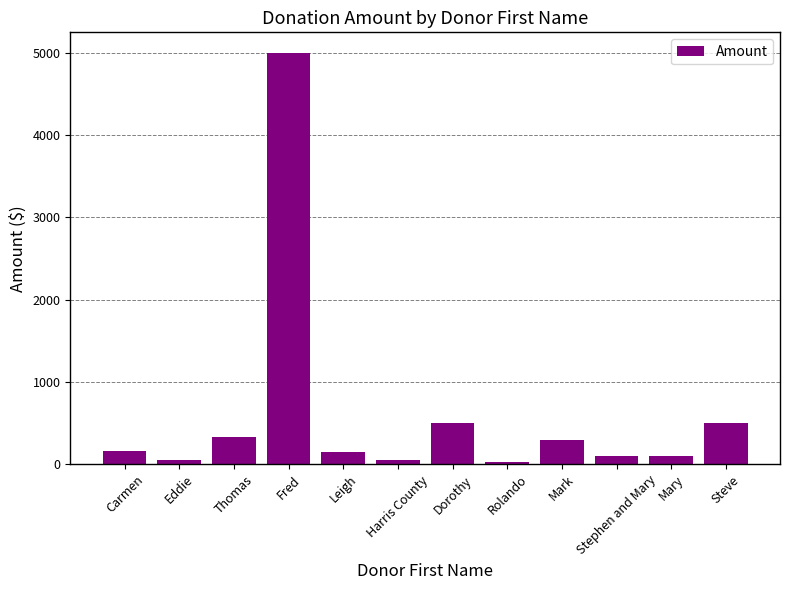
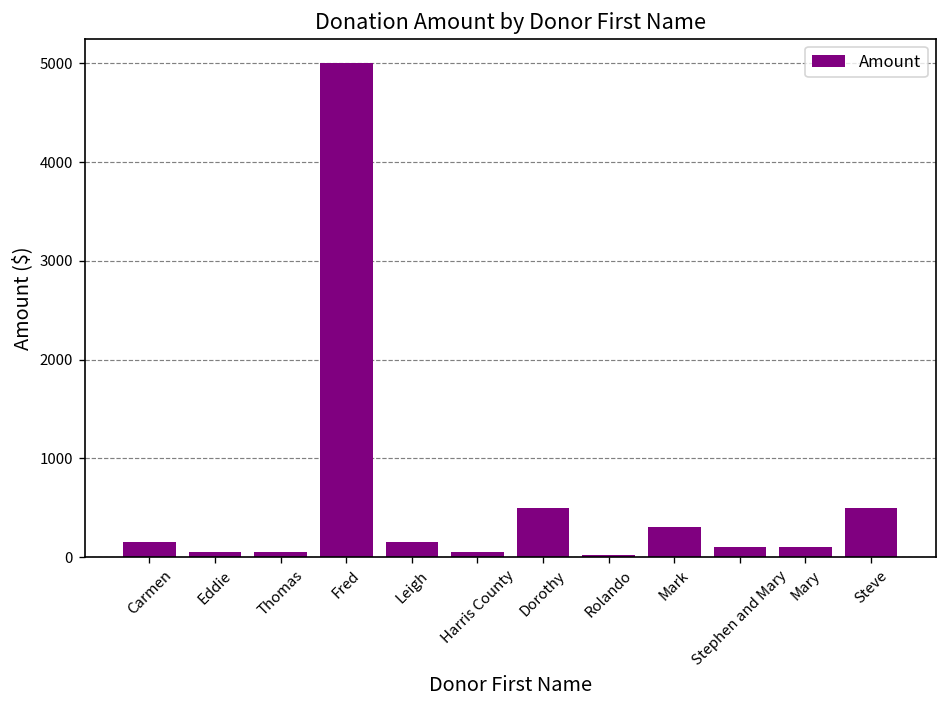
Thomas: 300 -> 100
